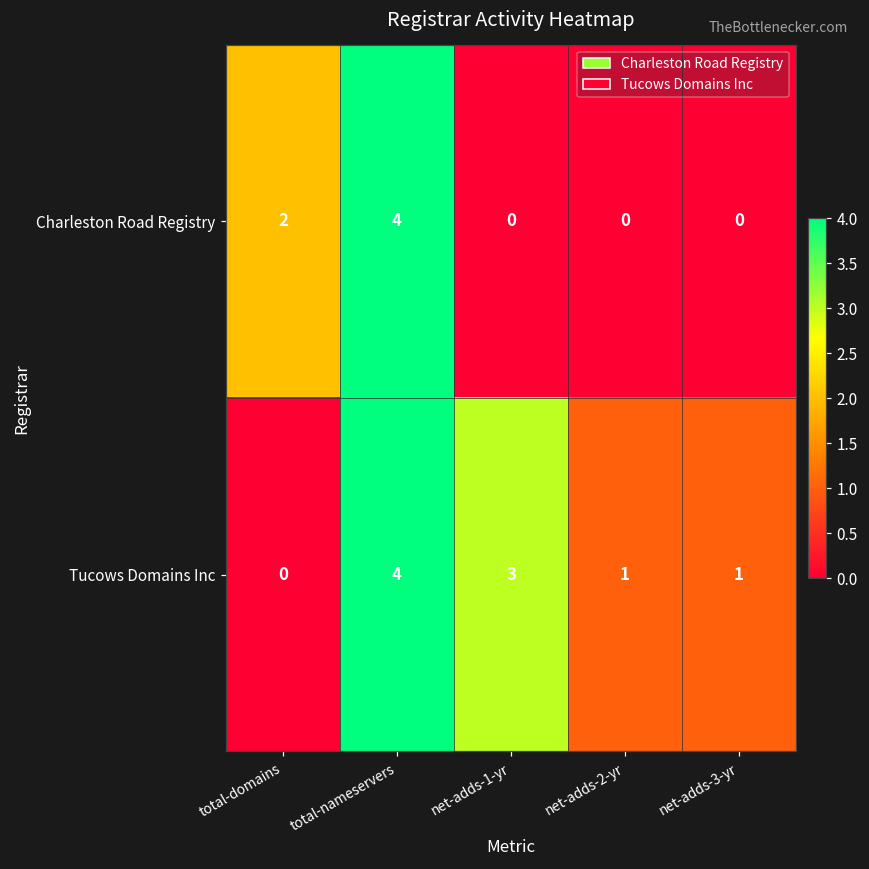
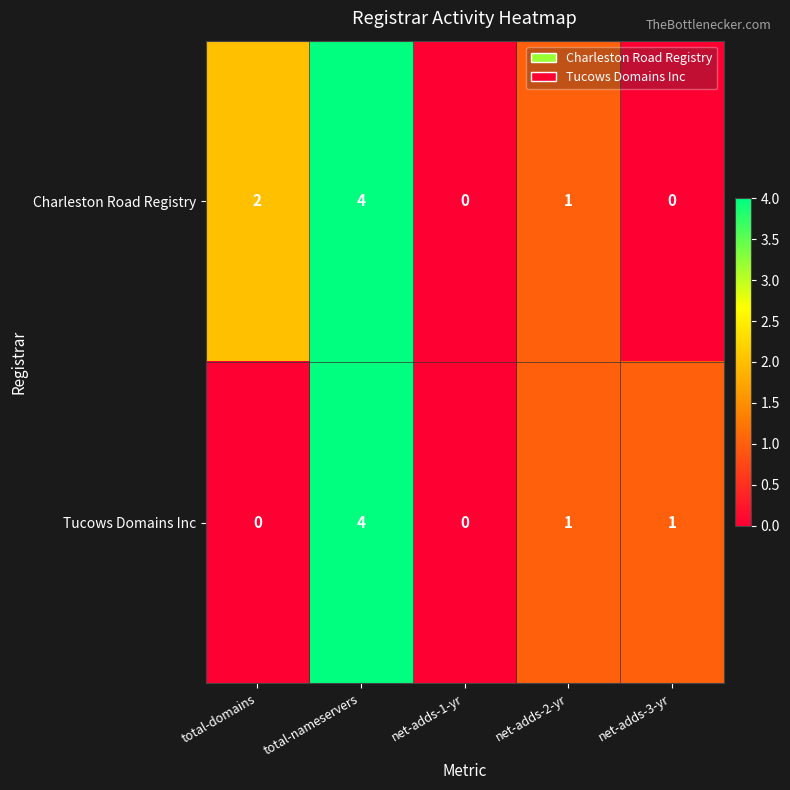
Charleston Road Registry, net-adds-2-yr: 0 -> 1
Tucows Domains Inc, net-adds-1-yr: 3 -> 0
